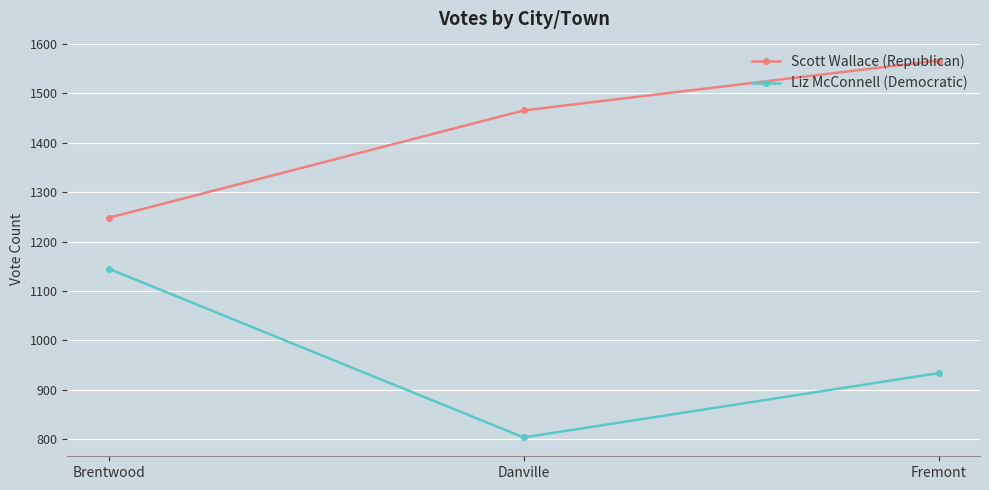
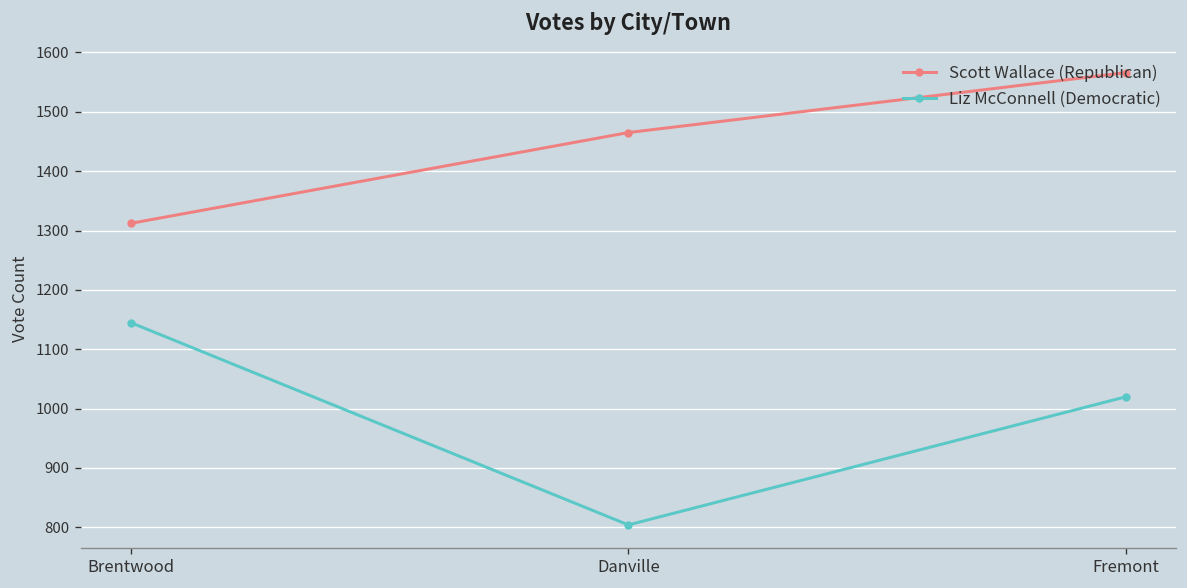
Scott Wallace (Republican), Brentwood: 1250 -> 1310
Liz McConnell (Democratic), Fremont: 930 -> 1020
